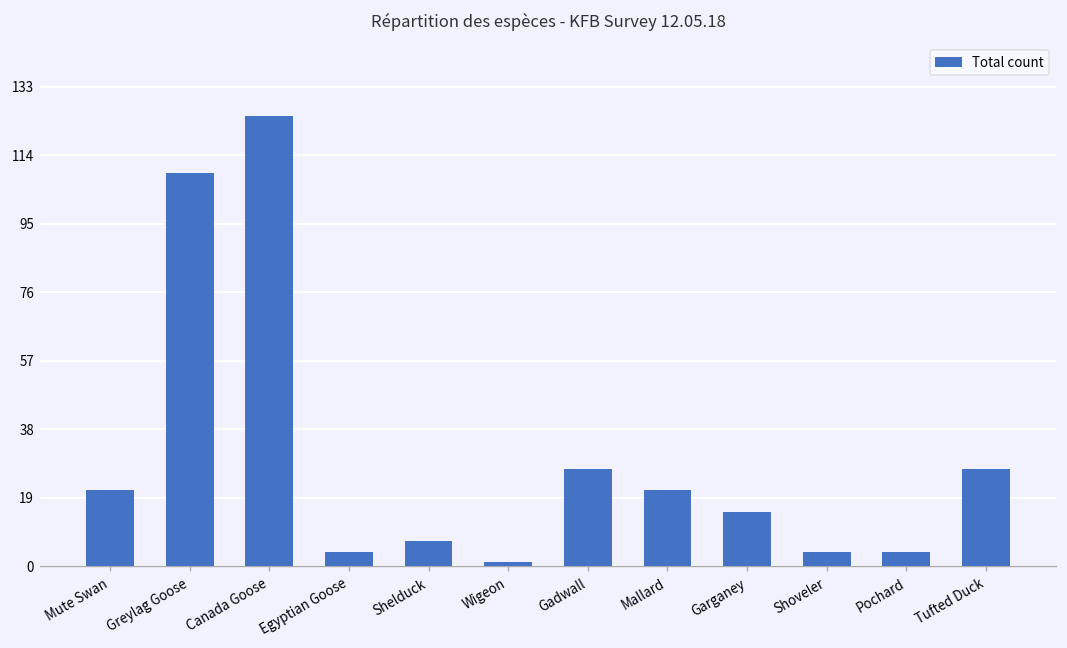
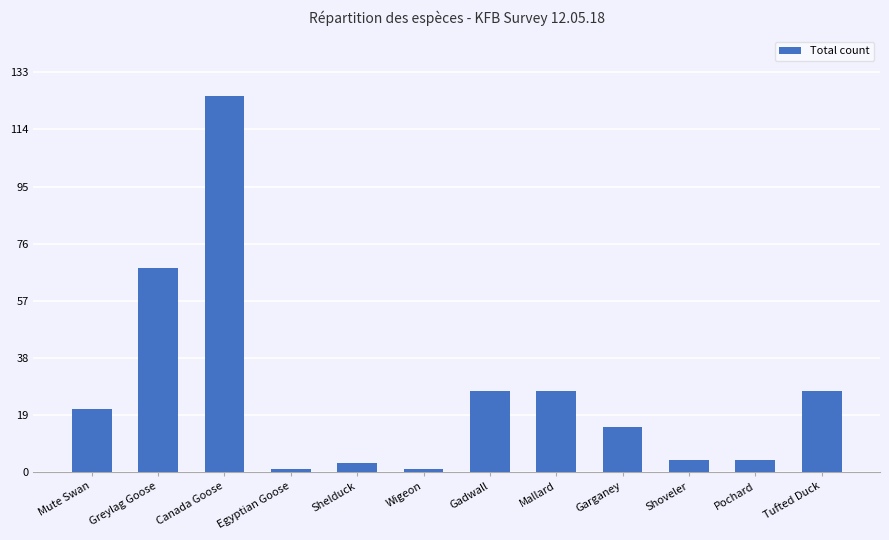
Greylag Goose: 109 -> 68
Egyptian Goose: 4 -> 1
Shelduck: 7 -> 3
Mallard: 21 -> 27
